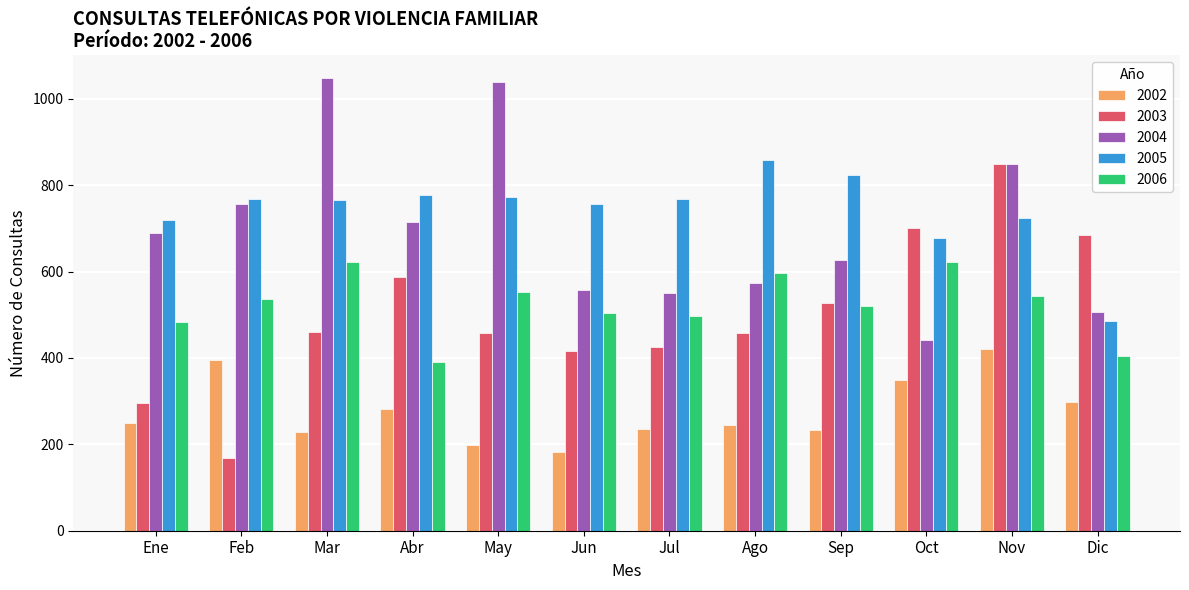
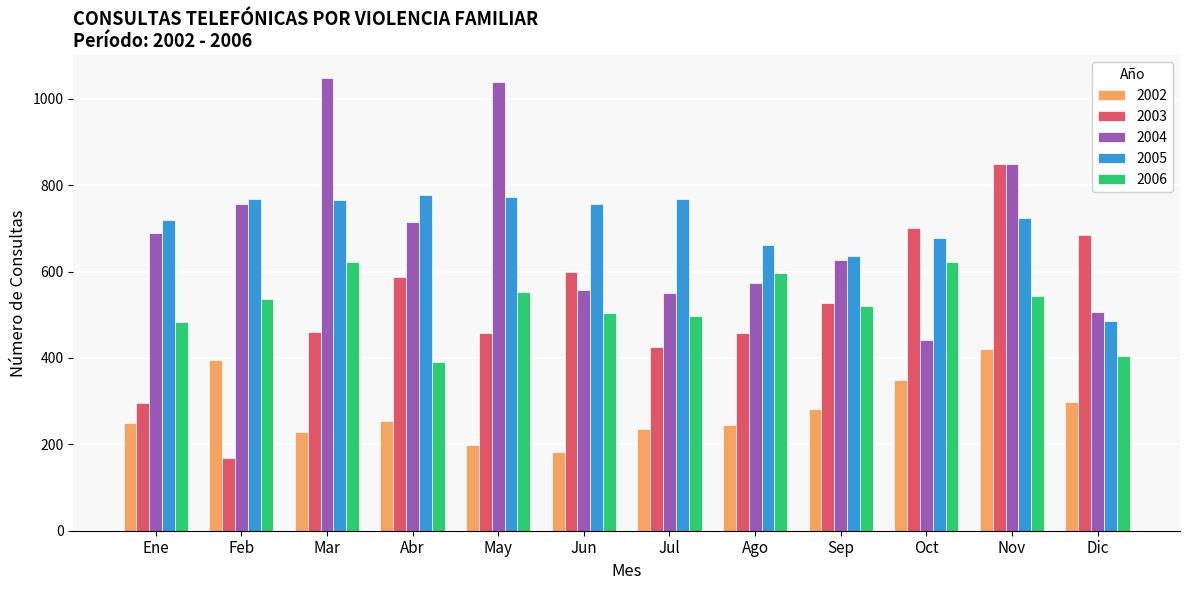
2002, Abr: 280 -> 250
2003, Jun: 420 -> 600
2005, Ago: 860 -> 660
2002, Sep: 230 -> 280
2005, Sep: 820 -> 640
